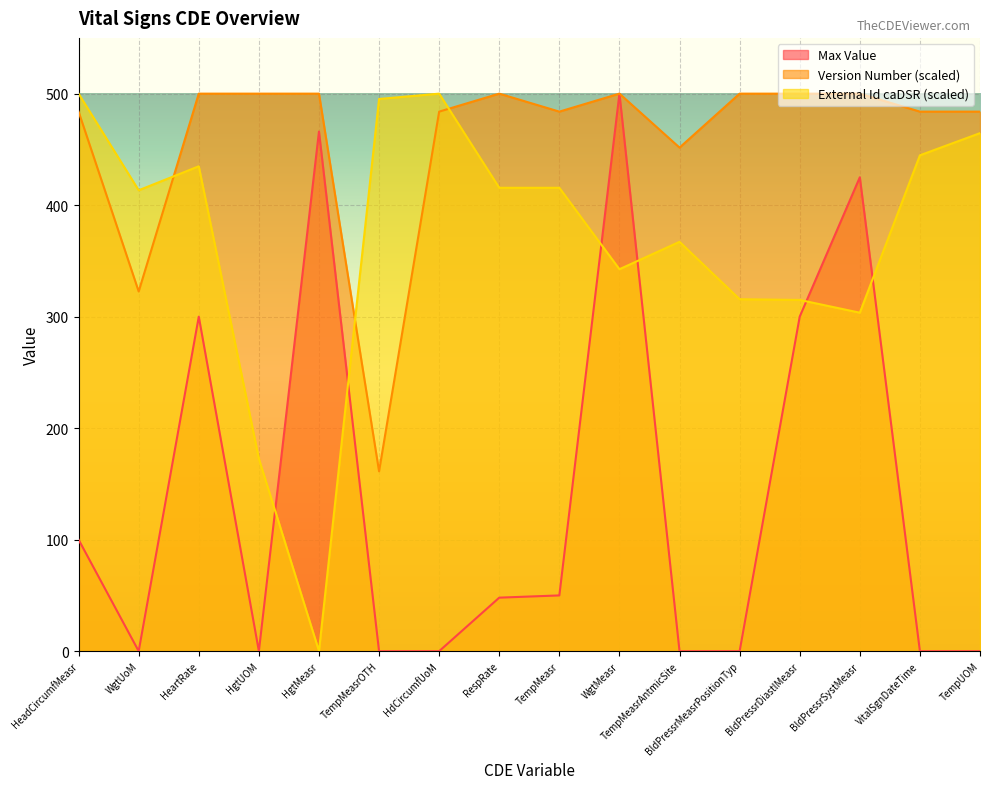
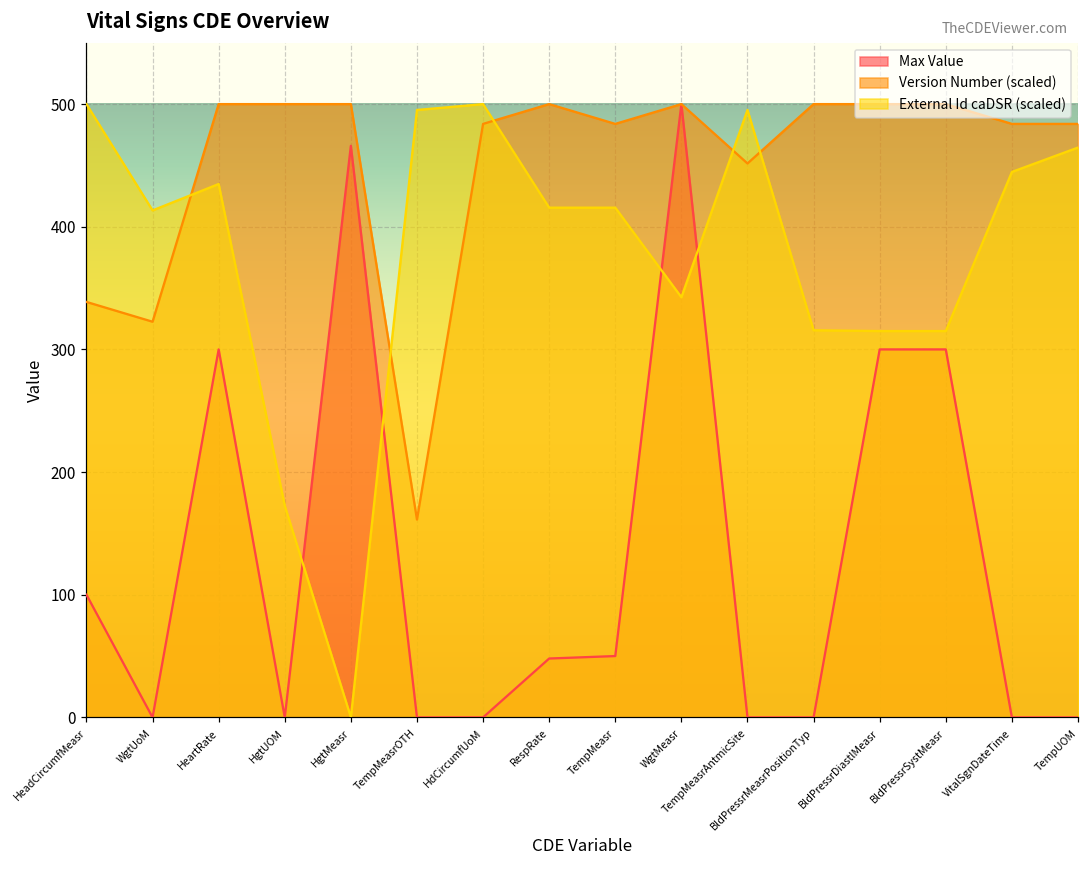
Version Number (scaled), HeadCircumfMeasr: 484 -> 339
External Id caDSR (scaled), TempMeasrAntmicSite: 367 -> 495
Max Value, BldPressrSystMeasr: 425 -> 300
External Id caDSR (scaled), BldPressrSystMeasr: 304 -> 315
